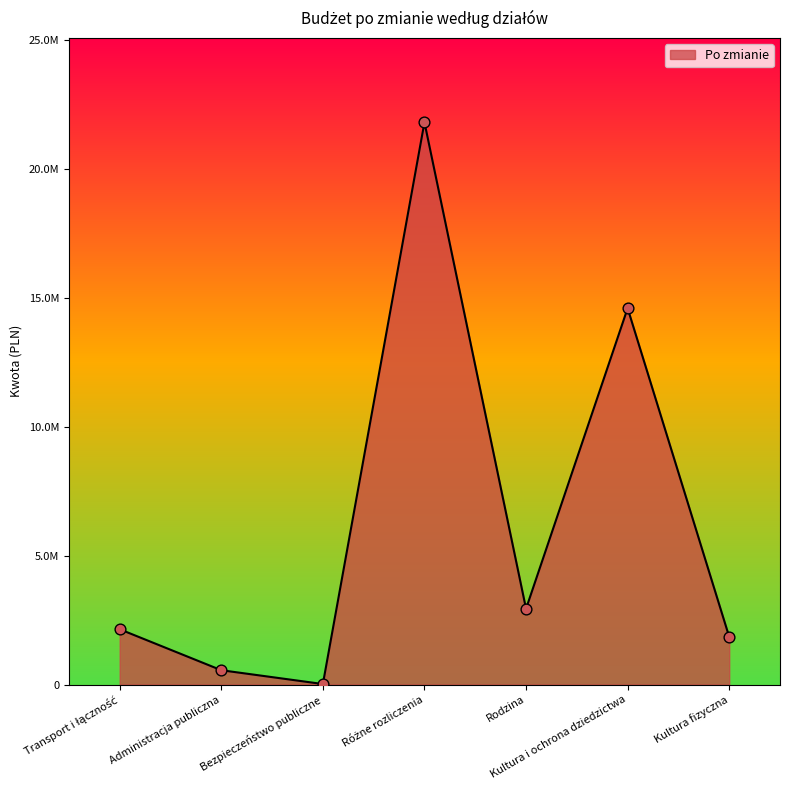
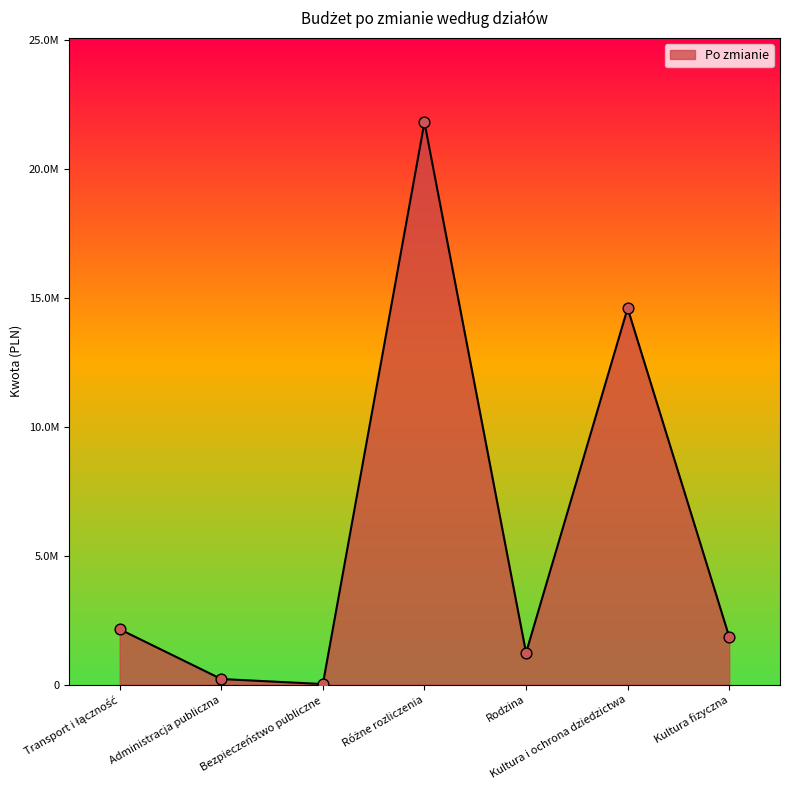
Administracja publiczna: 600000 -> 200000
Rodzina: 2900000 -> 1200000
